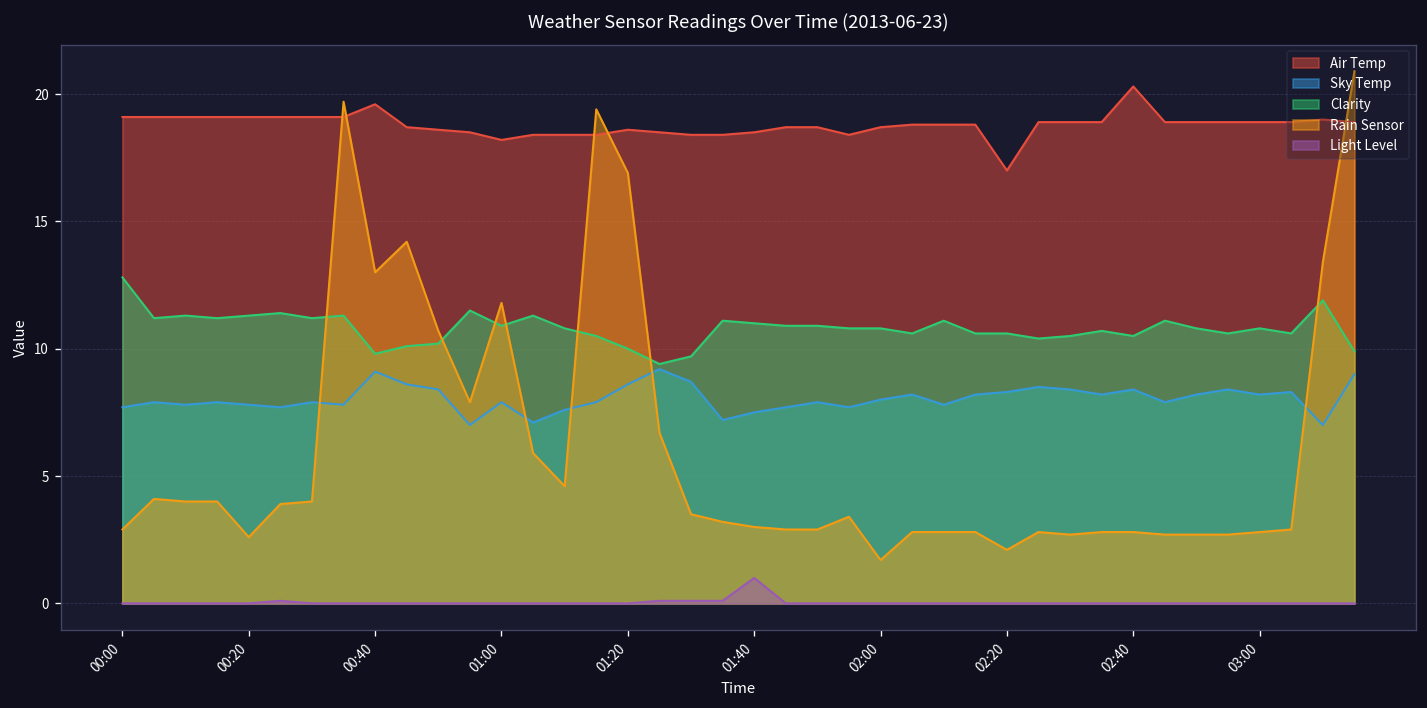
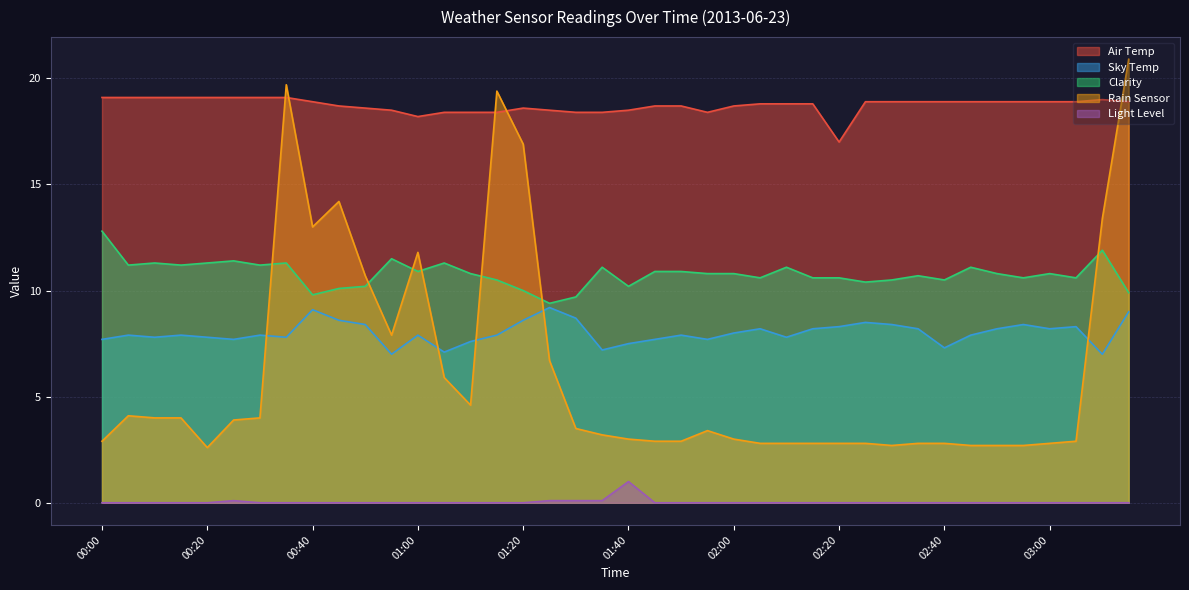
Air Temp, 00:40: 19.6 -> 18.9
Clarity, 01:40: 11.0 -> 10.2
Rain Sensor, 02:00: 1.7 -> 3.0
Rain Sensor, 02:20: 2.1 -> 2.8
Air Temp, 02:40: 20.3 -> 18.9
Sky Temp, 02:40: 8.4 -> 7.3
